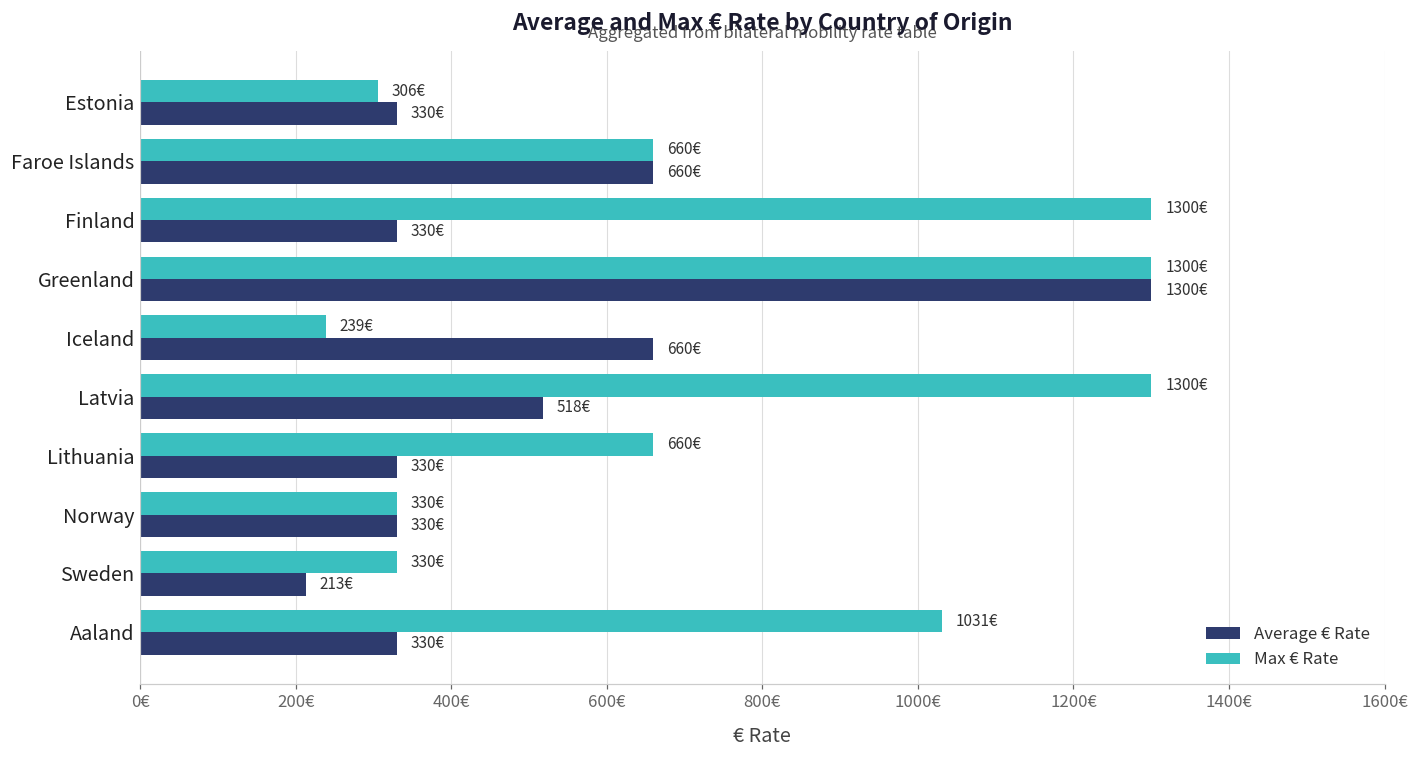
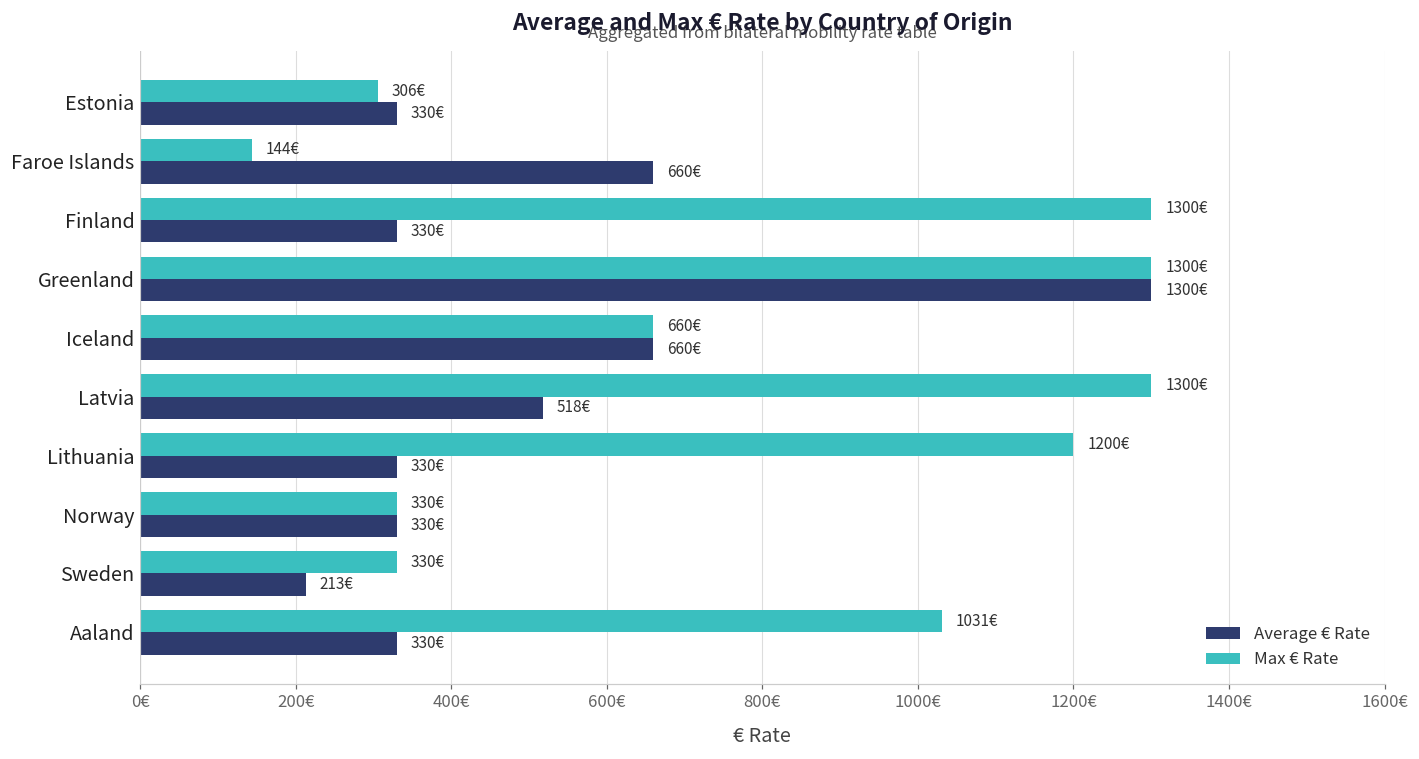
Max € Rate, Faroe Islands: 660€ -> 144€
Max € Rate, Iceland: 239€ -> 660€
Max € Rate, Lithuania: 660€ -> 1200€
